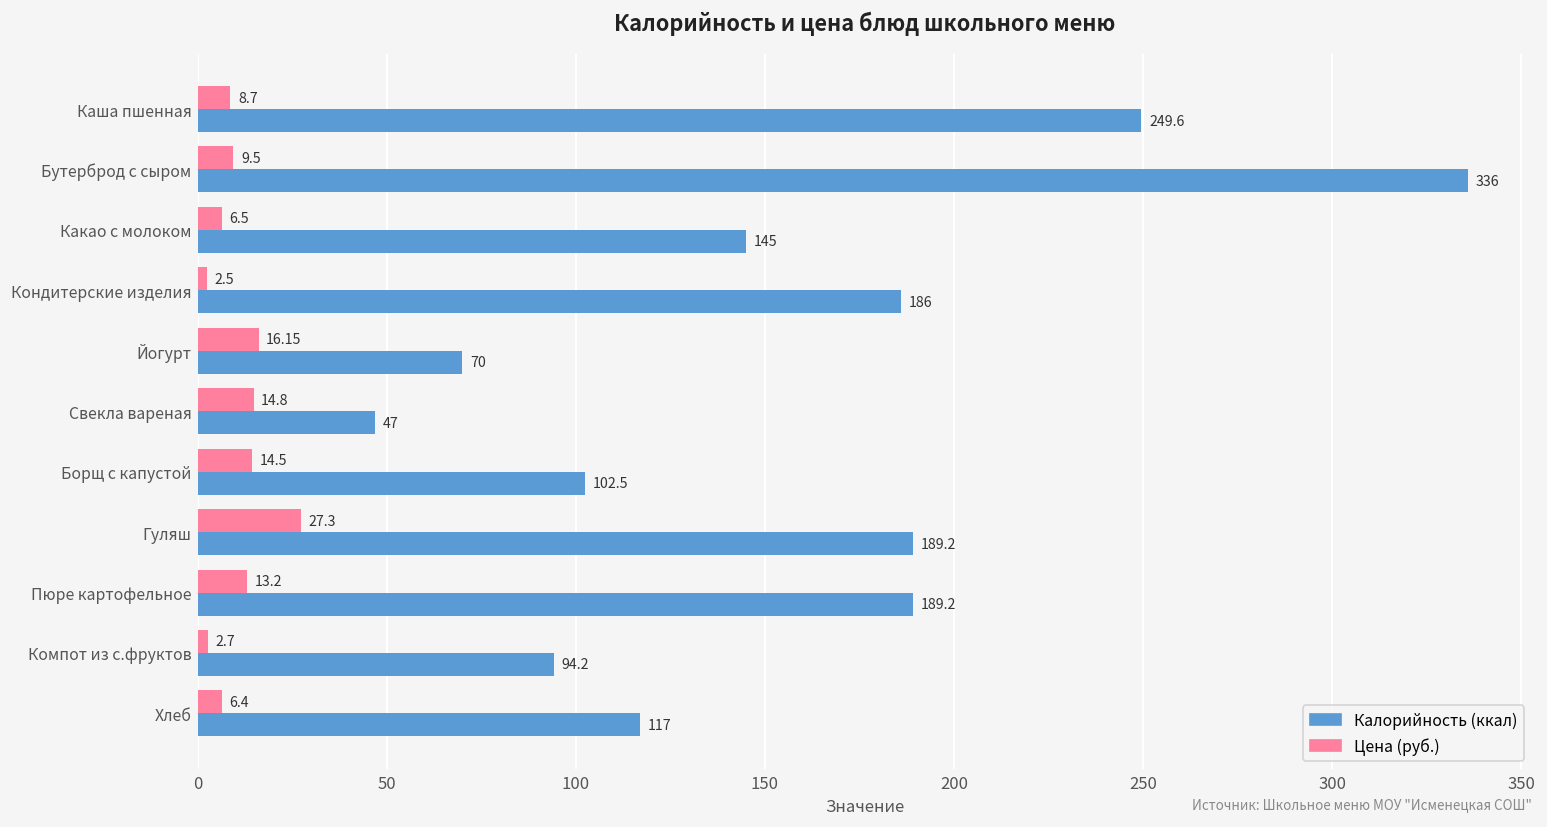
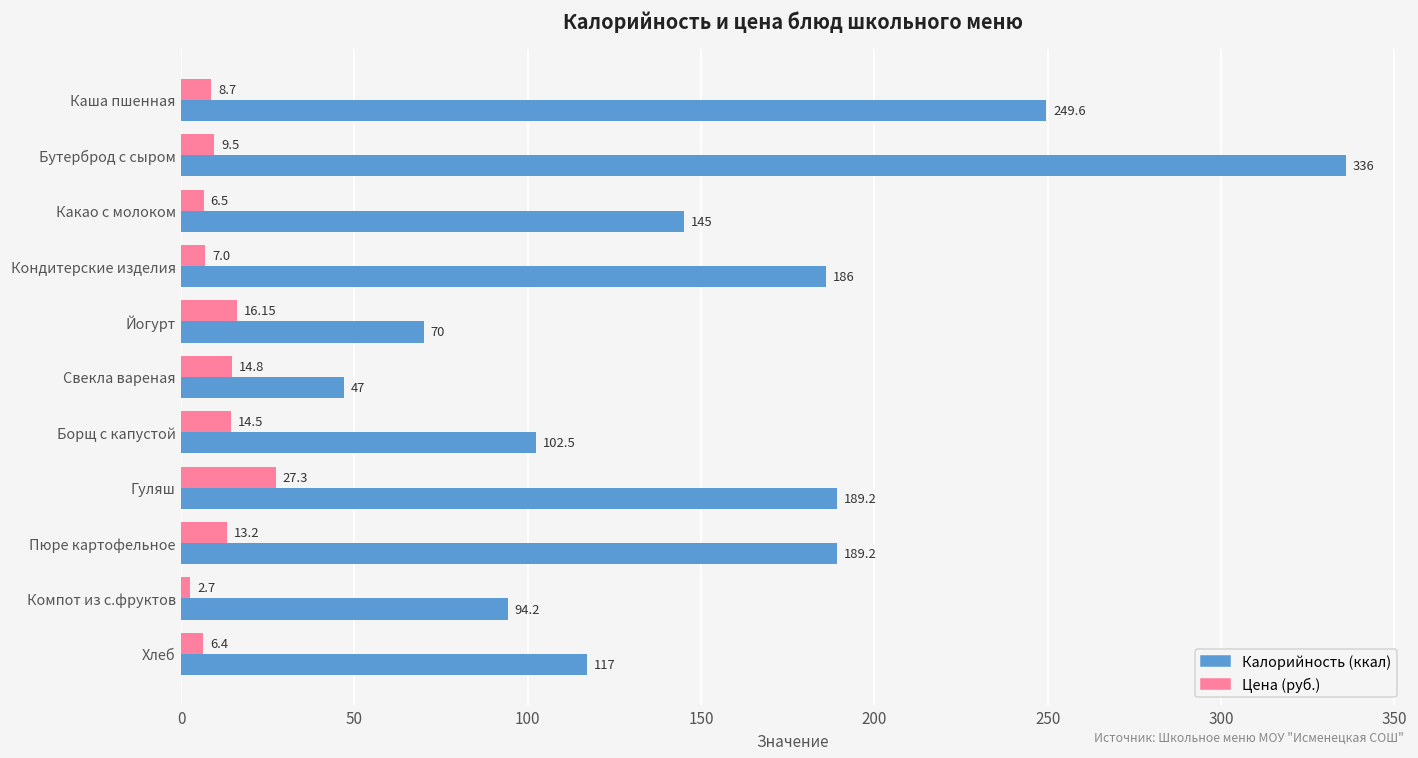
Цена (руб.), Кондитерские изделия: 2.5 -> 7.0
